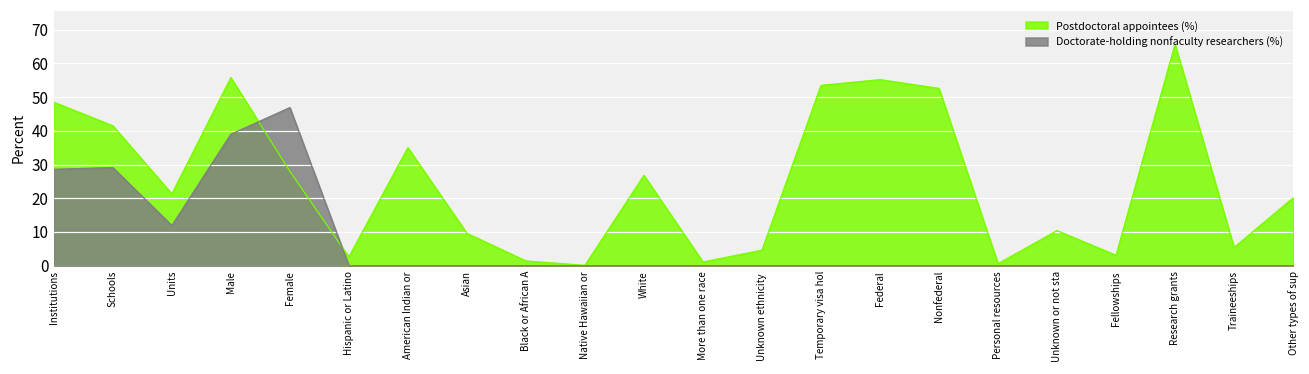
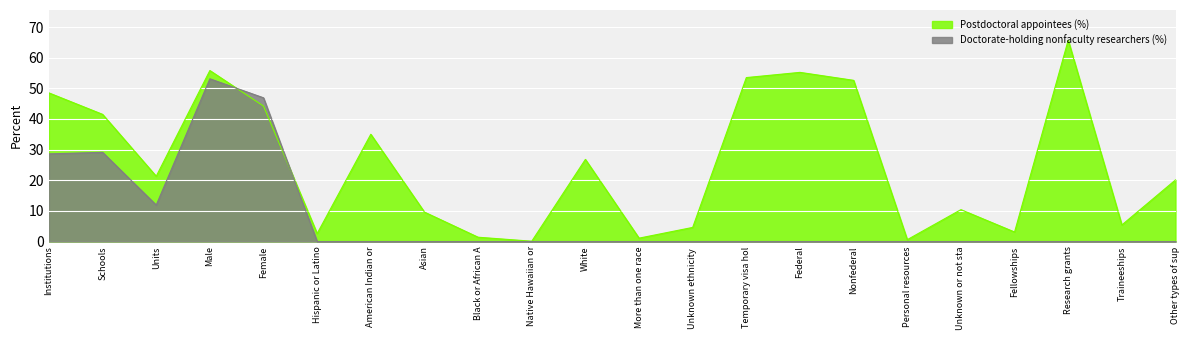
Doctorate-holding nonfaculty researchers (%), Male: 39 -> 53
Postdoctoral appointees (%), Female: 28 -> 44
